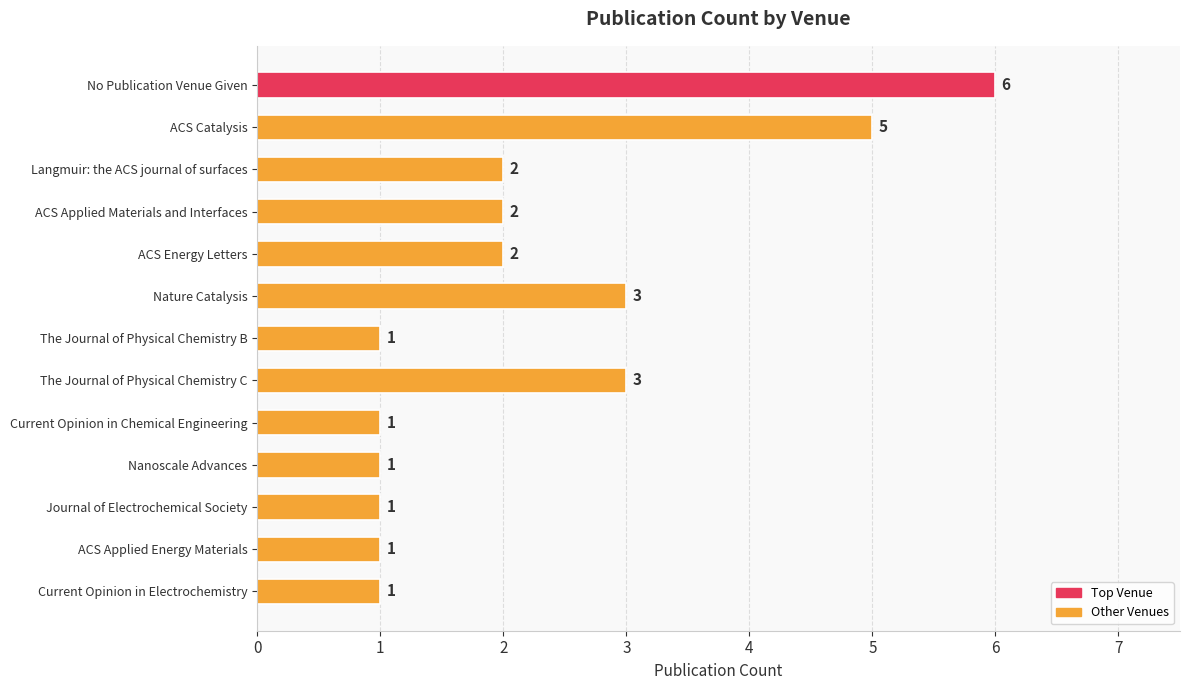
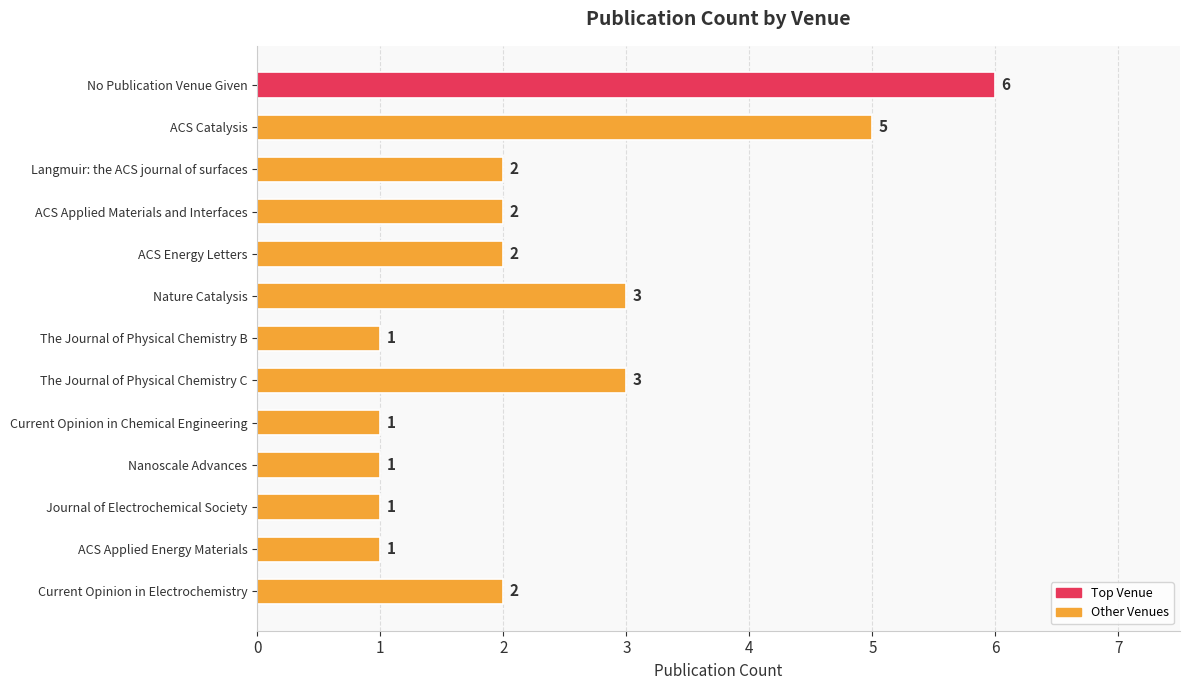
Current Opinion in Electrochemistry: 1 -> 2
